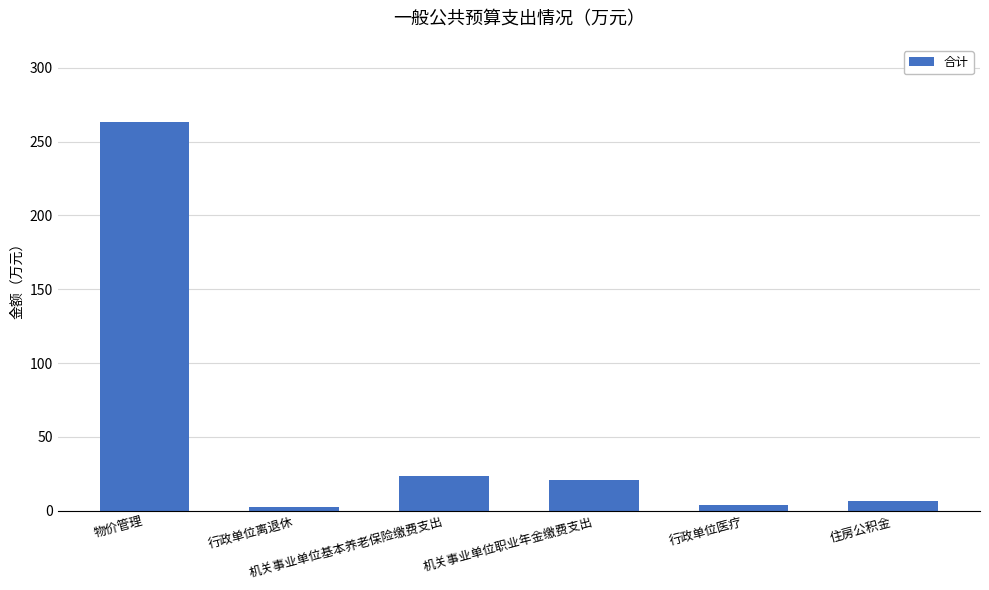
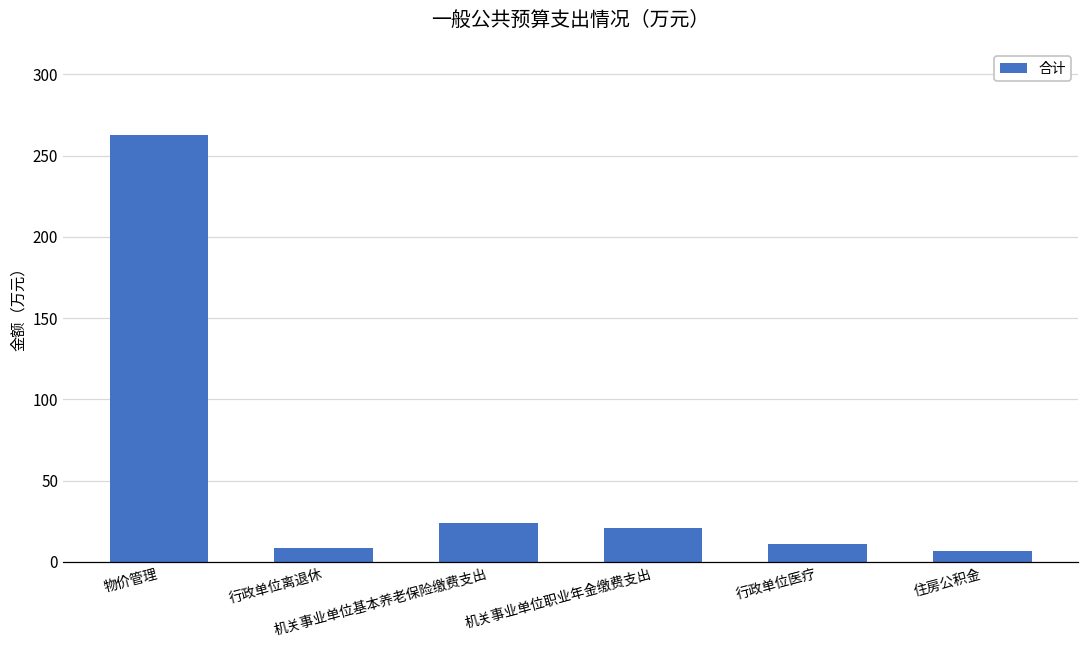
行政单位离退休: 3 -> 9
行政单位医疗: 4 -> 11
